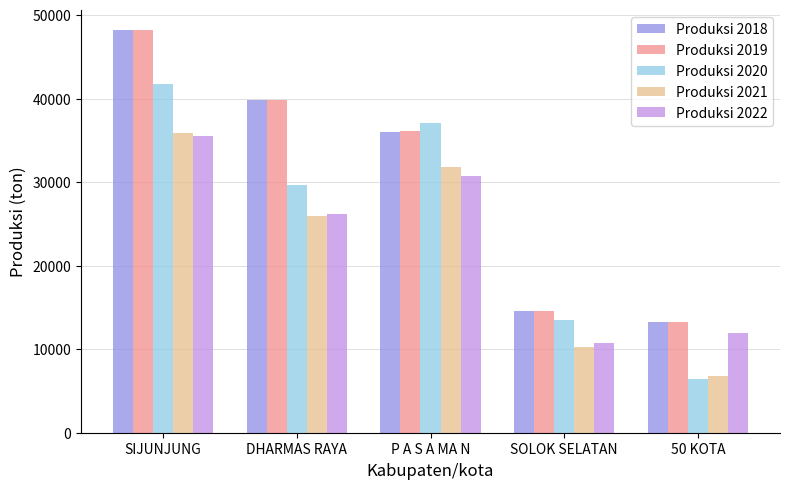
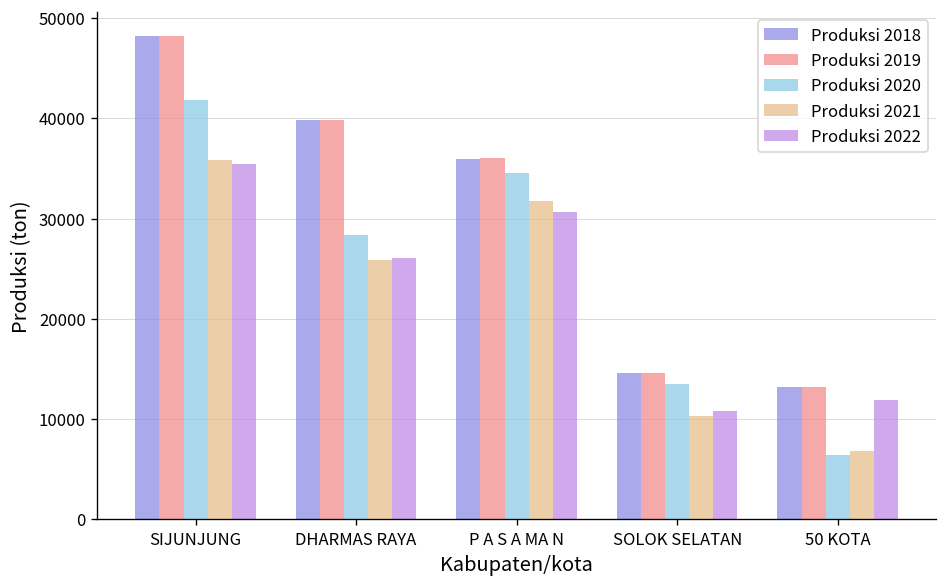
Produksi 2020, DHARMAS RAYA: 30000 -> 28000
Produksi 2020, P A S A MA N: 37000 -> 35000
